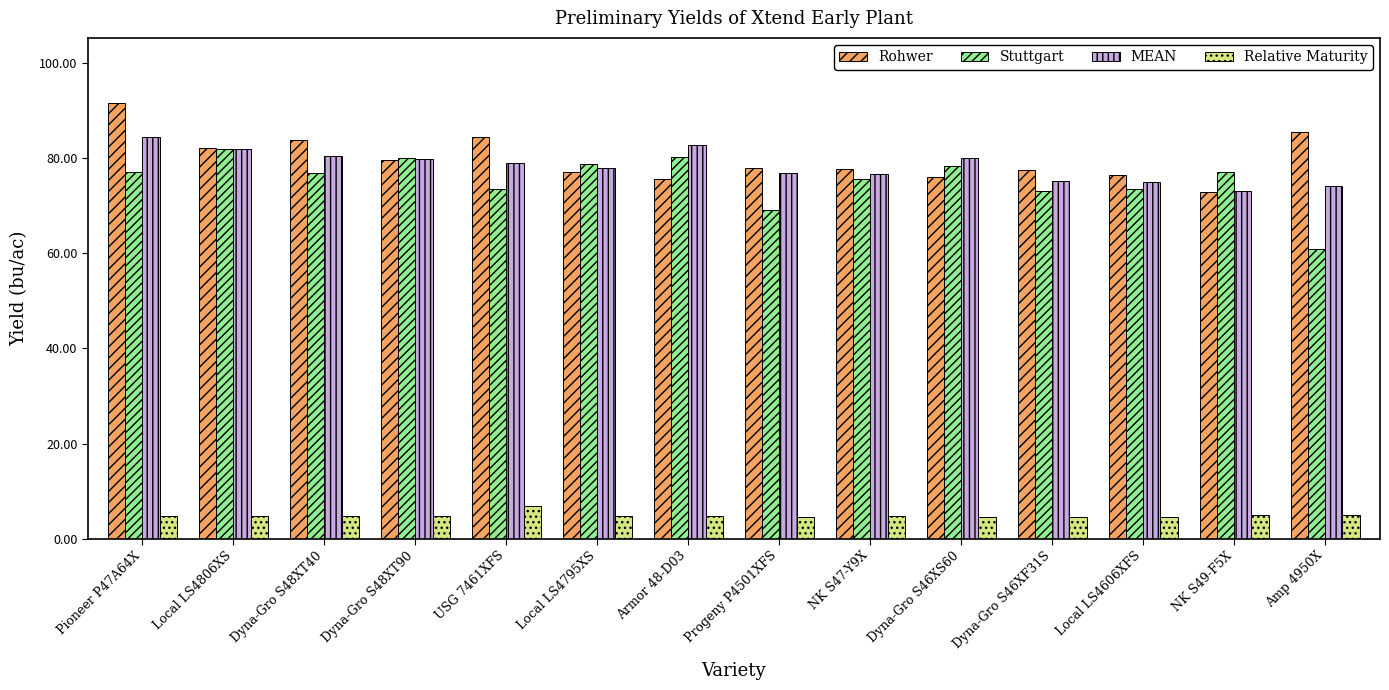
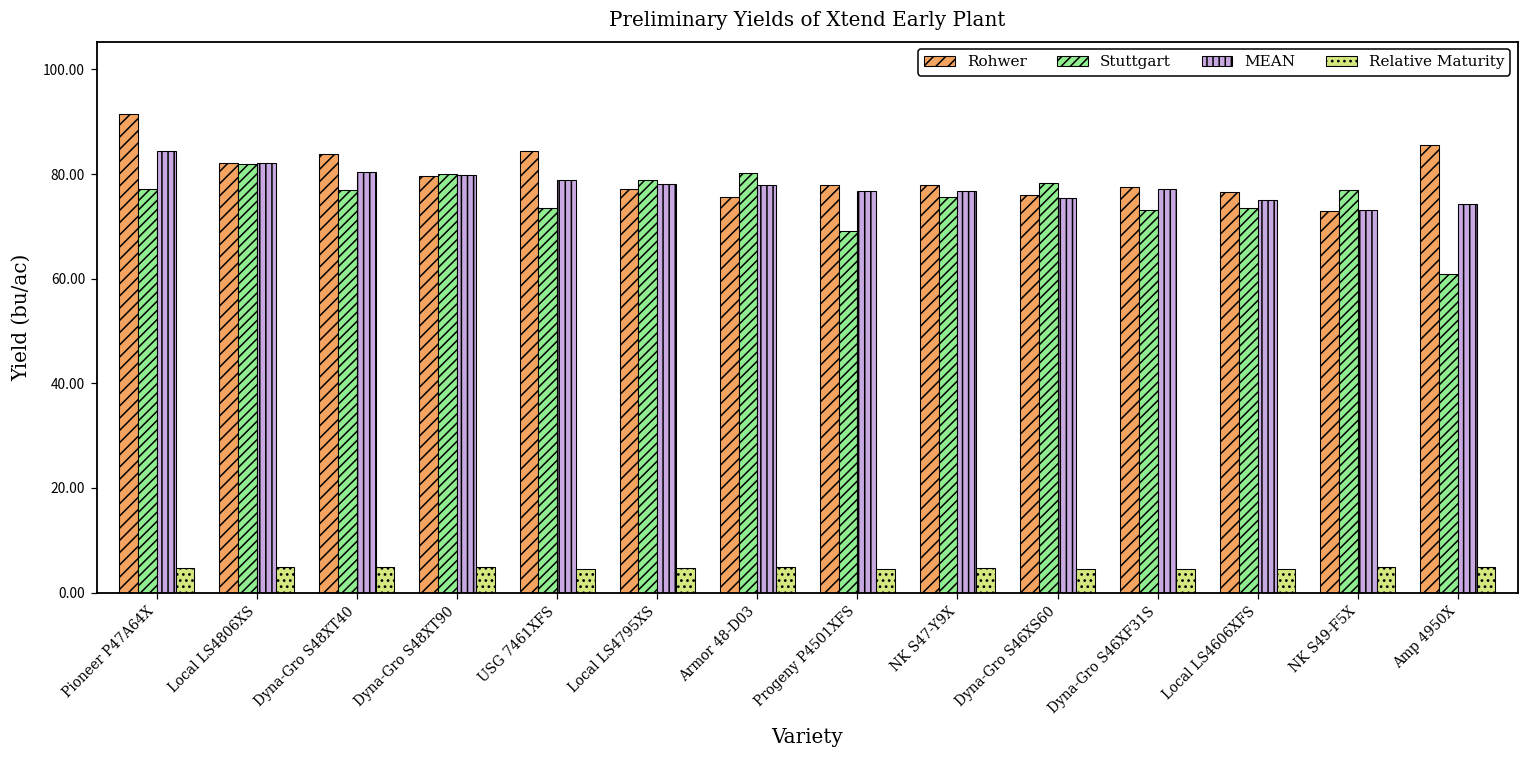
Relative Maturity, USG 7461XFS: 7 -> 5
MEAN, Armor 48-D03: 83 -> 78
MEAN, Dyna-Gro S46XS60: 80 -> 75
MEAN, Dyna-Gro S46XF31S: 75 -> 77
